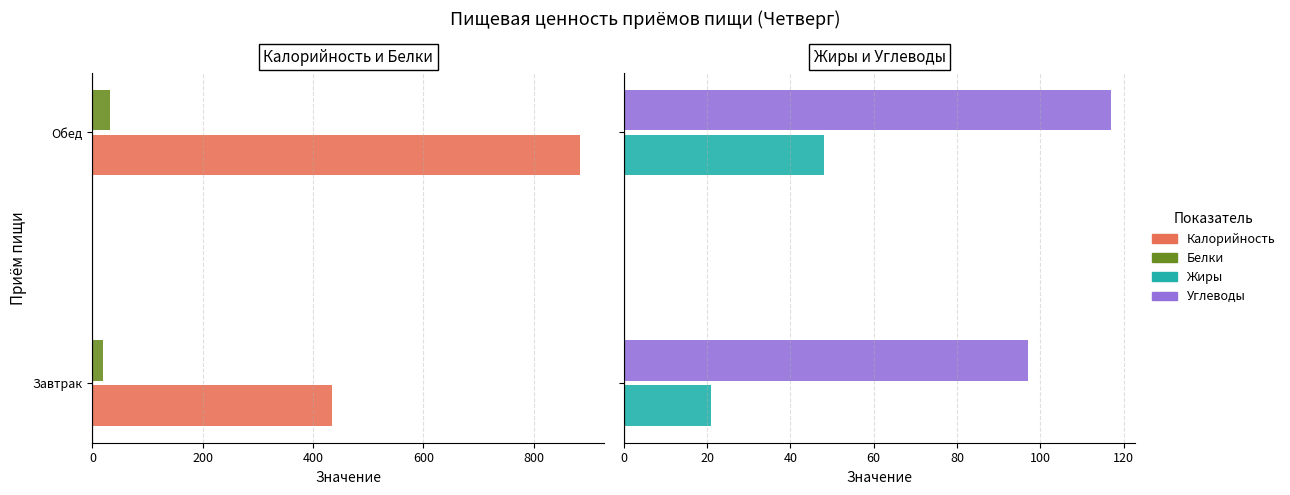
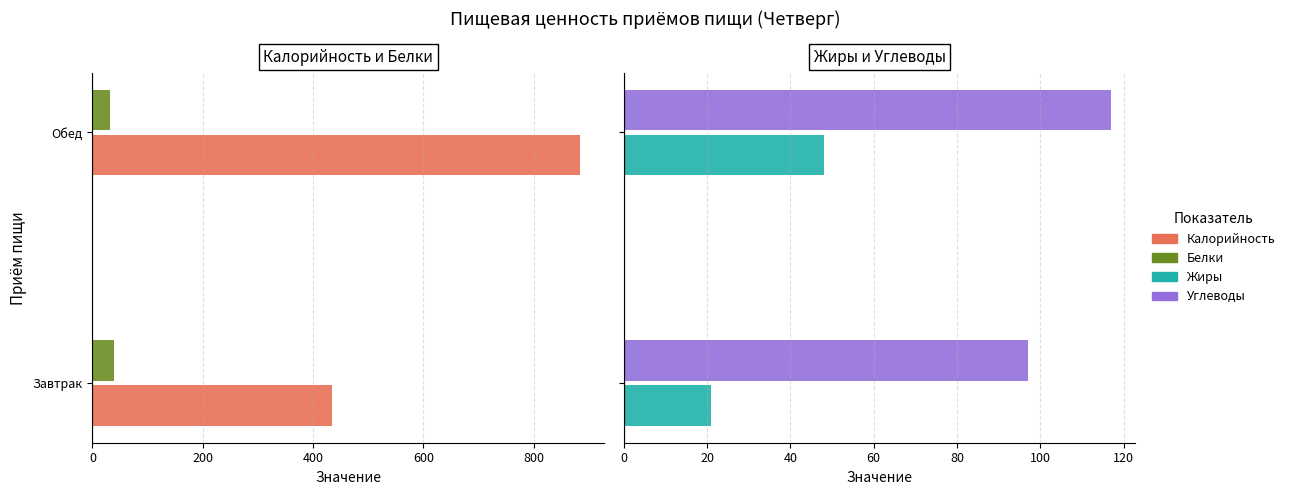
Калорийность и Белки, Белки, Завтрак: 20 -> 40
